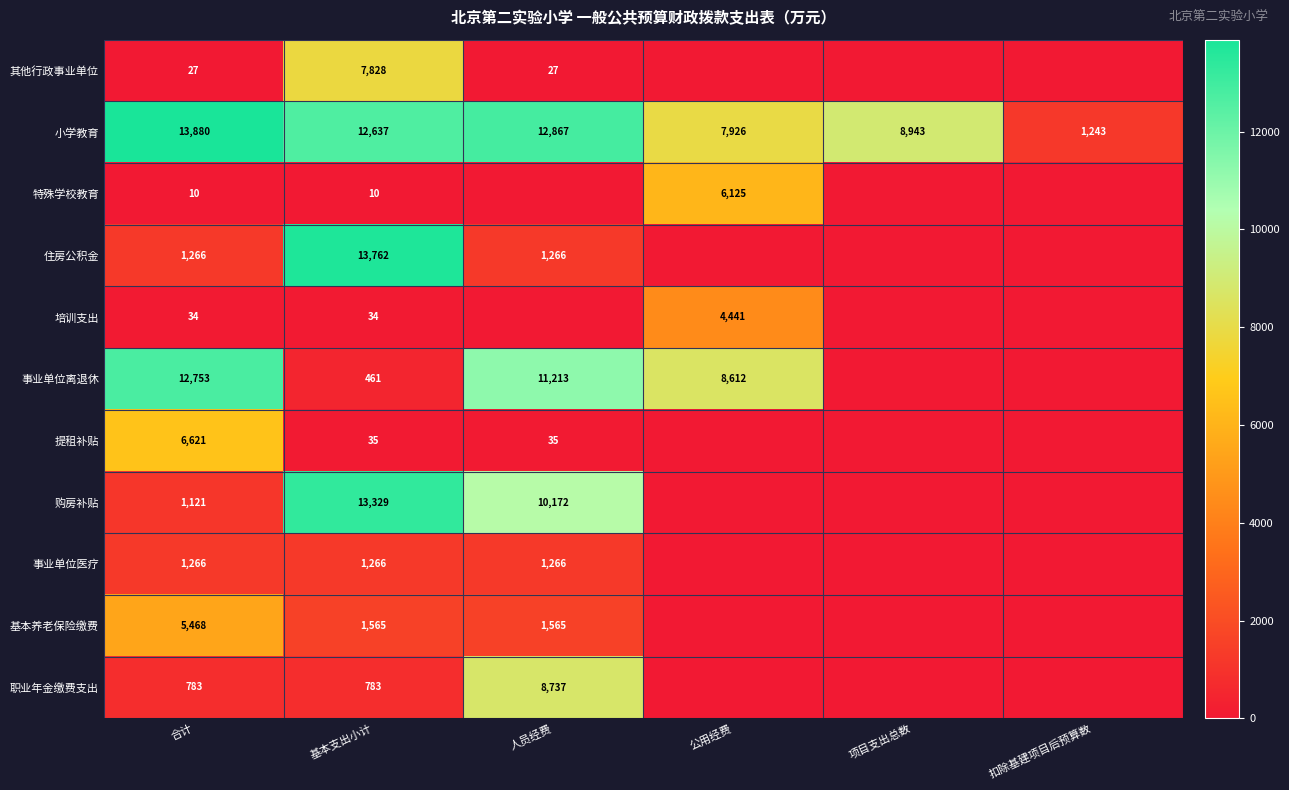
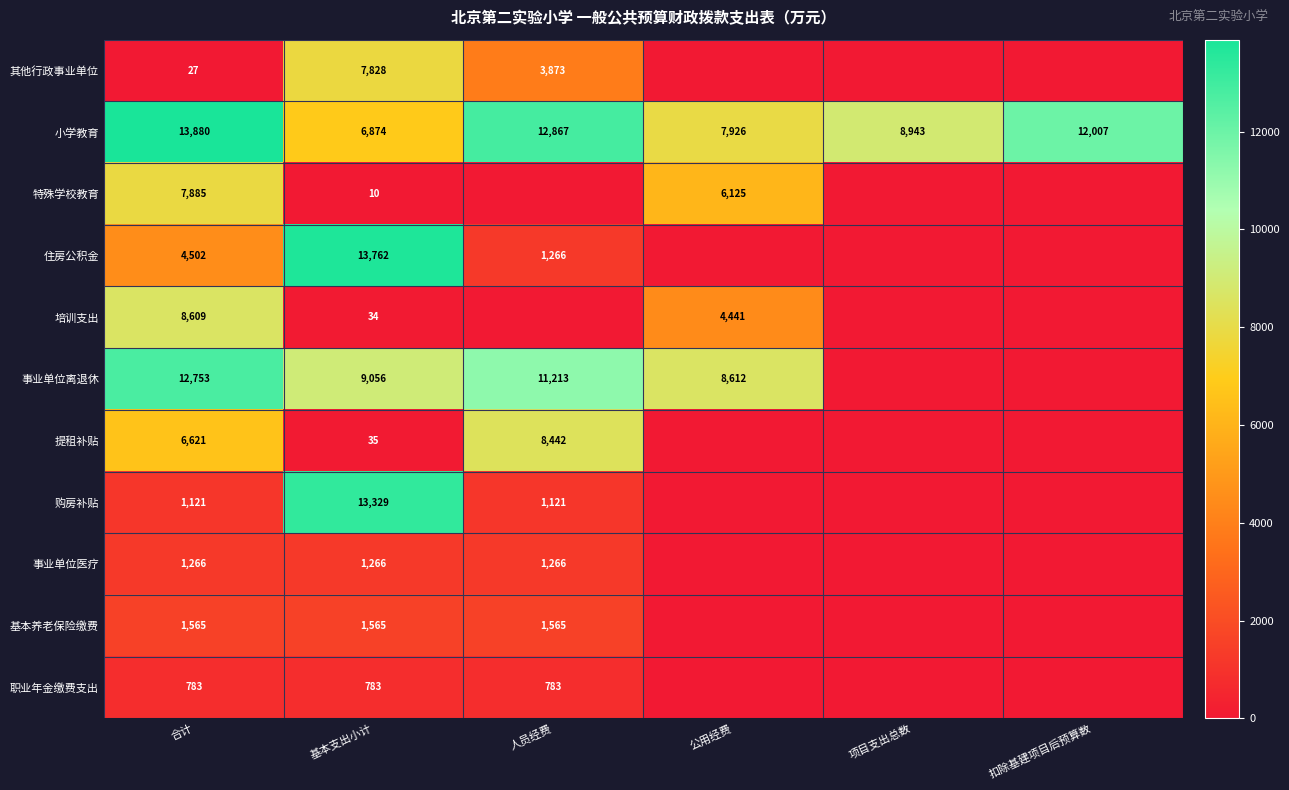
其他行政事业单位, 人员经费: 27 -> 3,873
小学教育, 基本支出小计: 12,637 -> 6,874
小学教育, 扣除基建项目后预算数: 1,243 -> 12,007
特殊学校教育, 合计: 10 -> 7,885
住房公积金, 合计: 1,266 -> 4,502
培训支出, 合计: 34 -> 8,609
事业单位离退休, 基本支出小计: 461 -> 9,056
提租补贴, 人员经费: 35 -> 8,442
购房补贴, 人员经费: 10,172 -> 1,121
基本养老保险缴费, 合计: 5,468 -> 1,565
职业年金缴费支出, 人员经费: 8,737 -> 783
